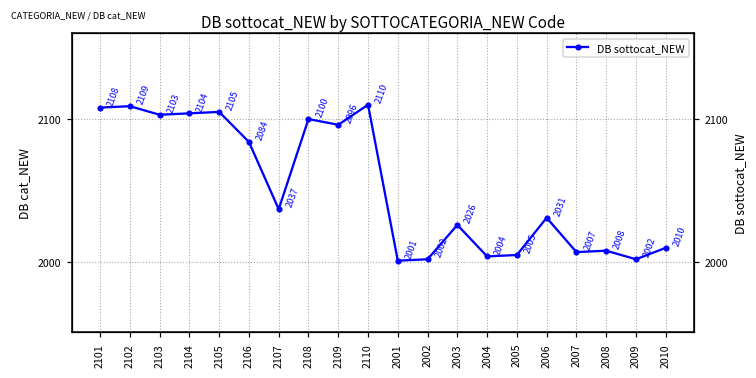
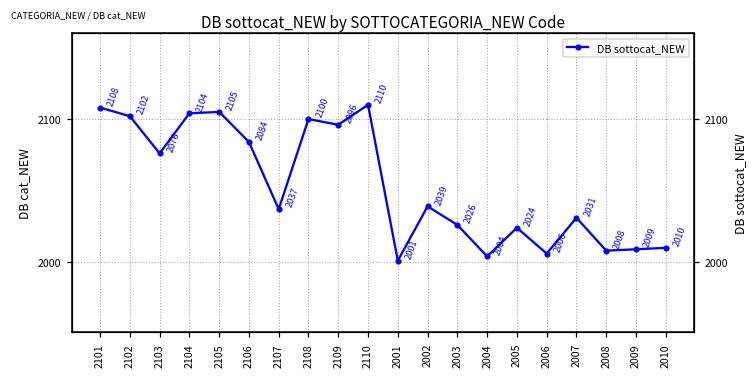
2102: 2109 -> 2102
2103: 2103 -> 2076
2002: 2002 -> 2039
2005: 2005 -> 2024
2006: 2031 -> 2006
2007: 2007 -> 2031
2009: 2002 -> 2009
